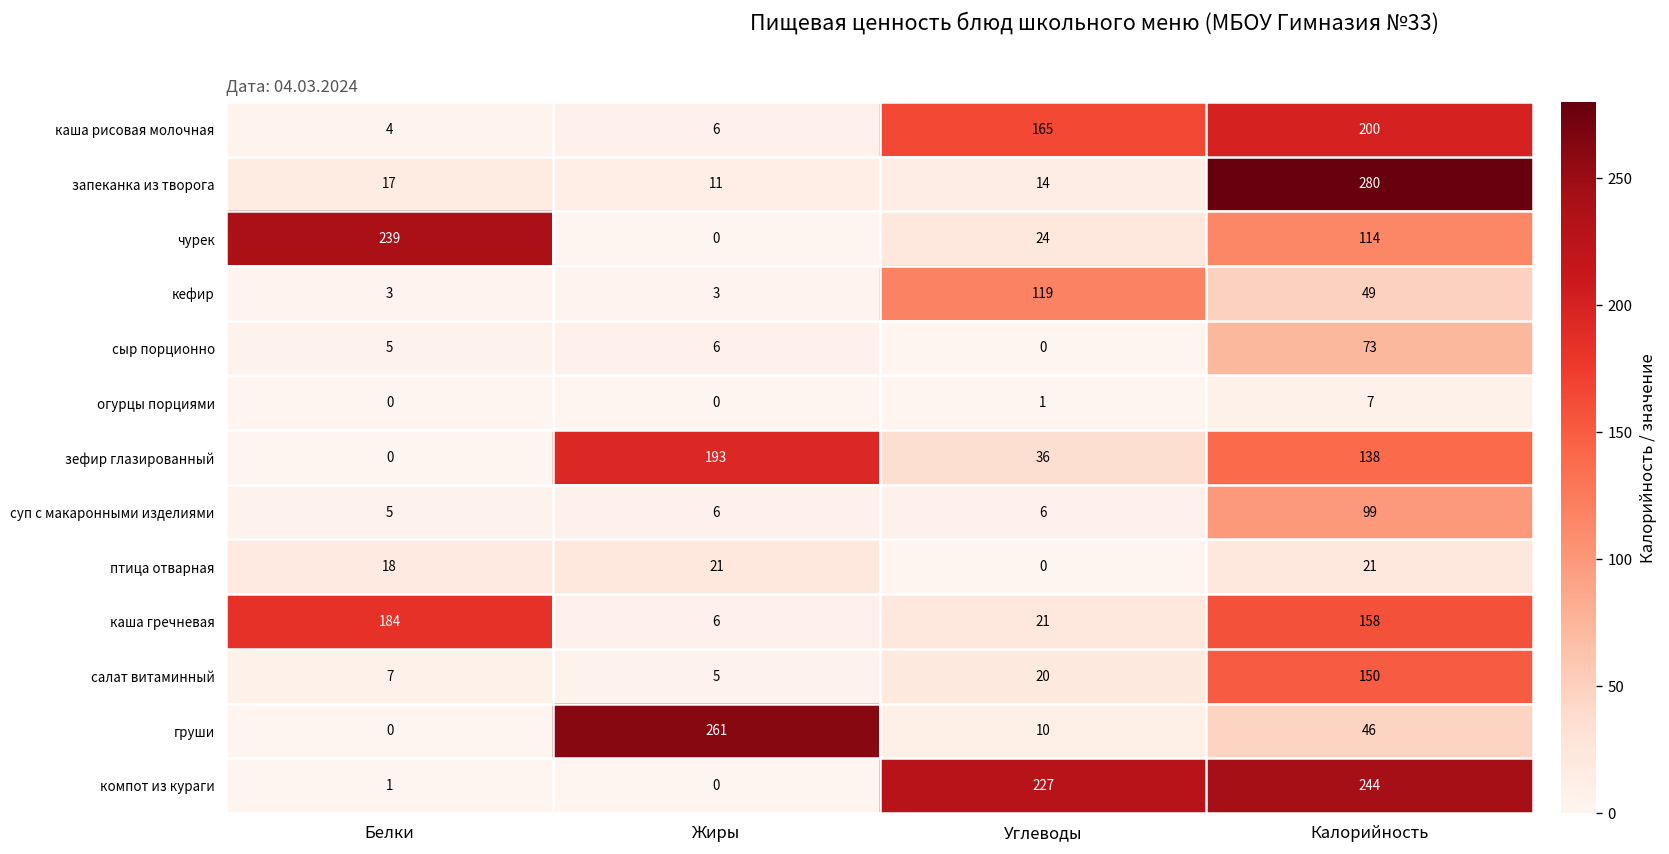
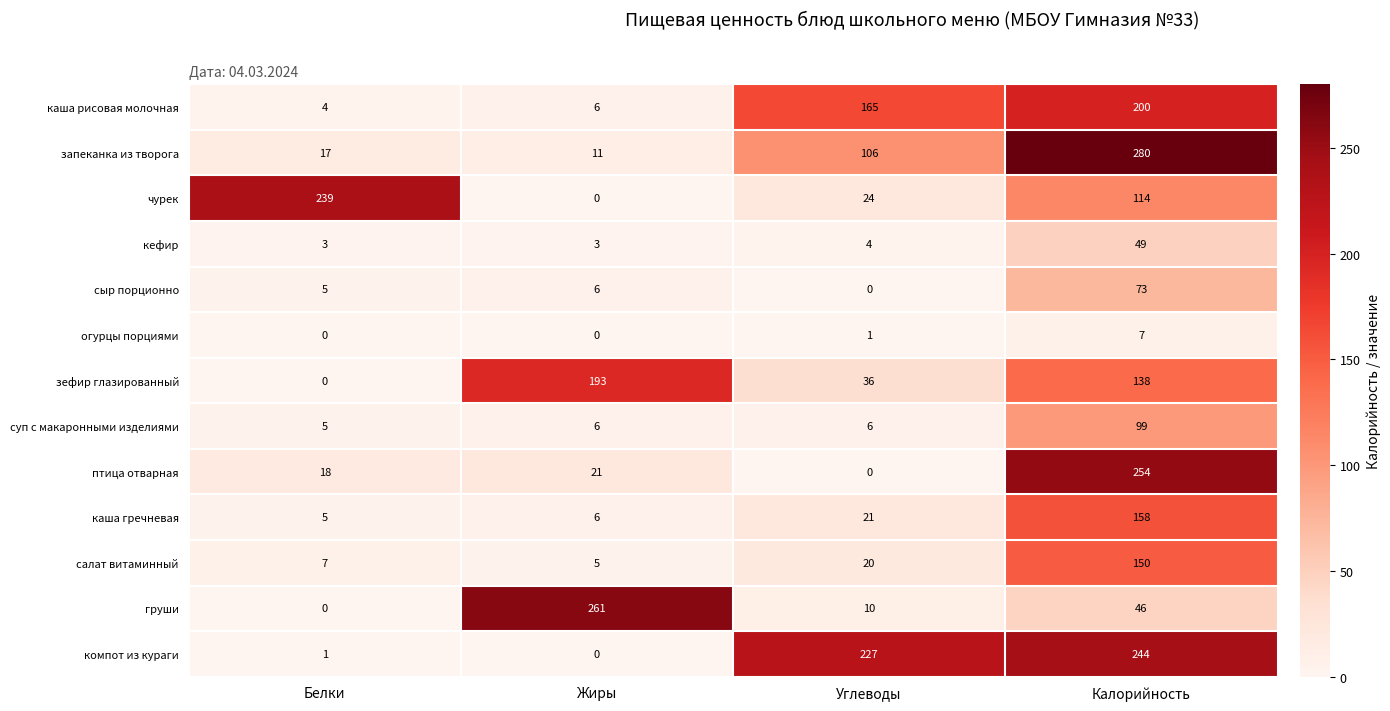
запеканка из творога, Углеводы: 14 -> 106
кефир, Углеводы: 119 -> 4
птица отварная, Калорийность: 21 -> 254
каша гречневая, Белки: 184 -> 5
